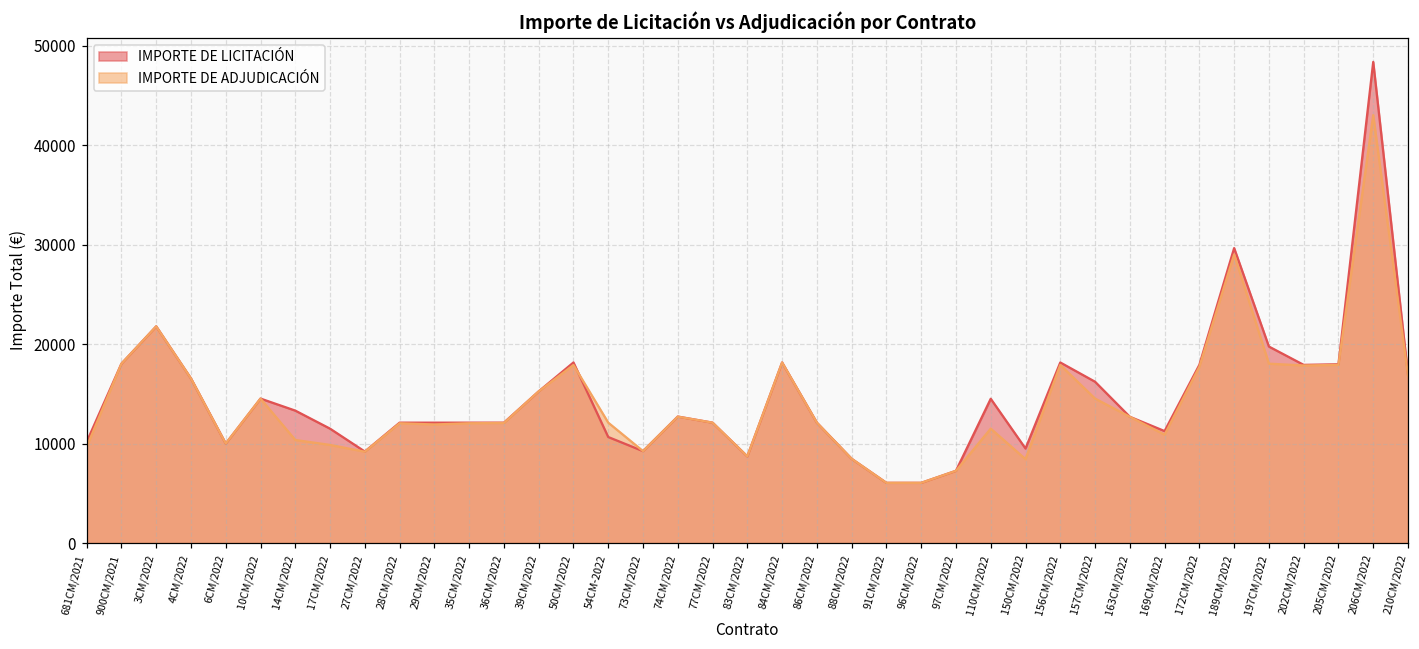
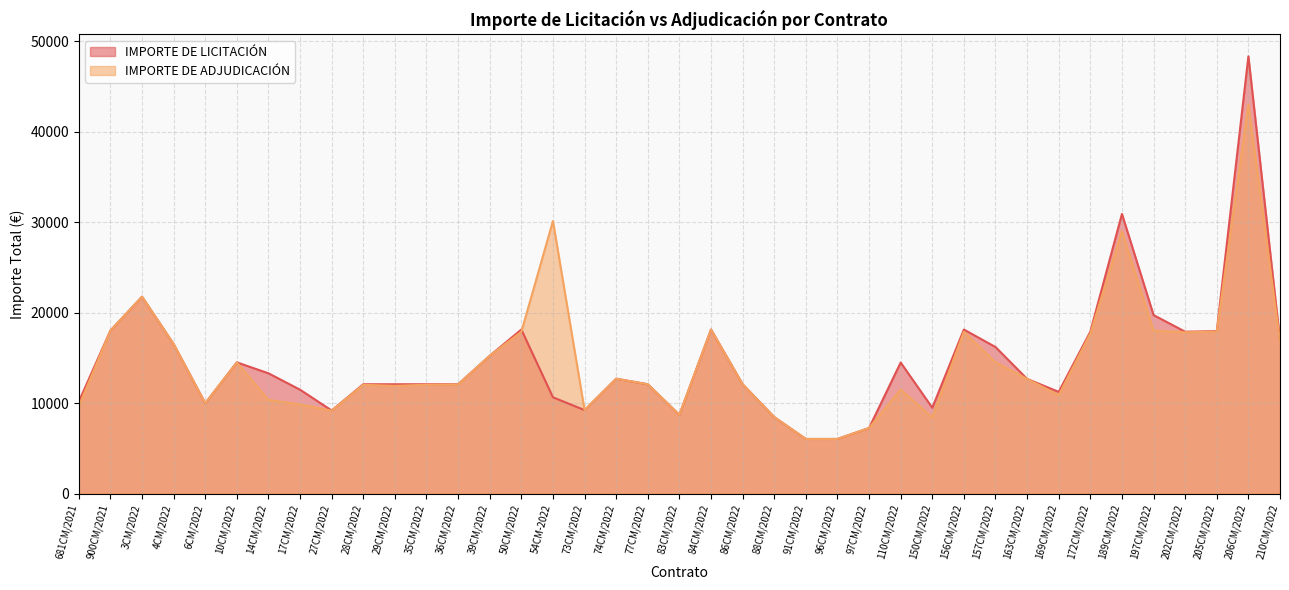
IMPORTE DE ADJUDICACIÓN, 54CM-2022: 12000 -> 30000
IMPORTE DE LICITACIÓN, 189CM/2022: 30000 -> 31000
